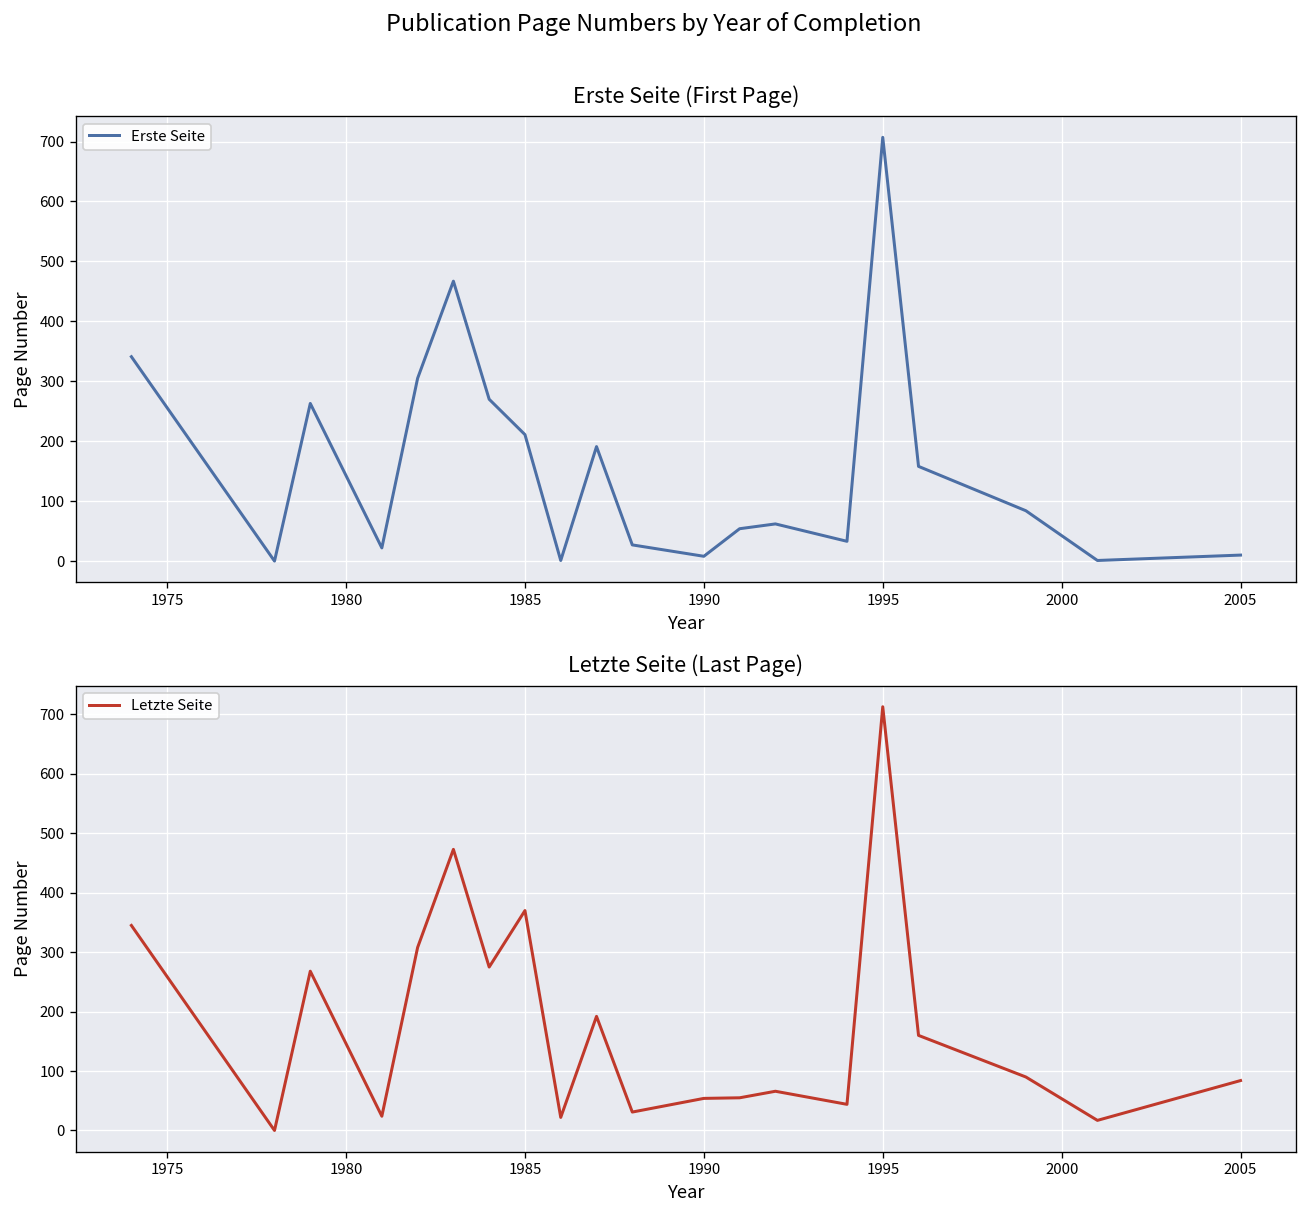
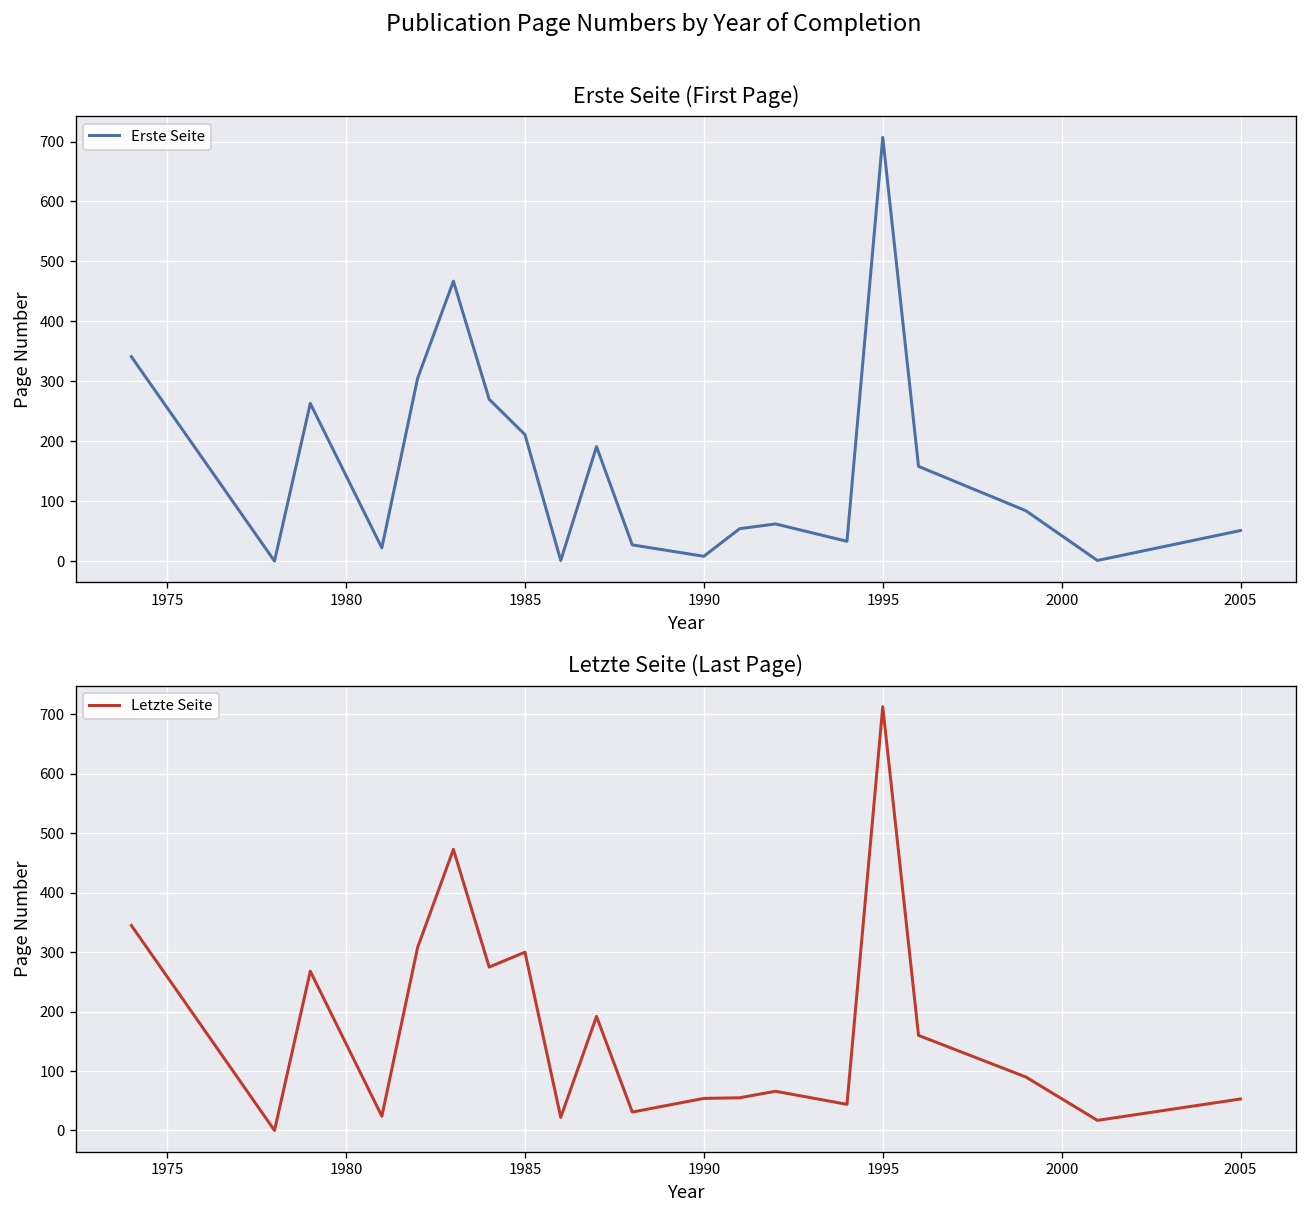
Erste Seite (First Page), 2005: 10 -> 50
Letzte Seite (Last Page), 1985: 370 -> 300
Letzte Seite (Last Page), 2005: 80 -> 50
